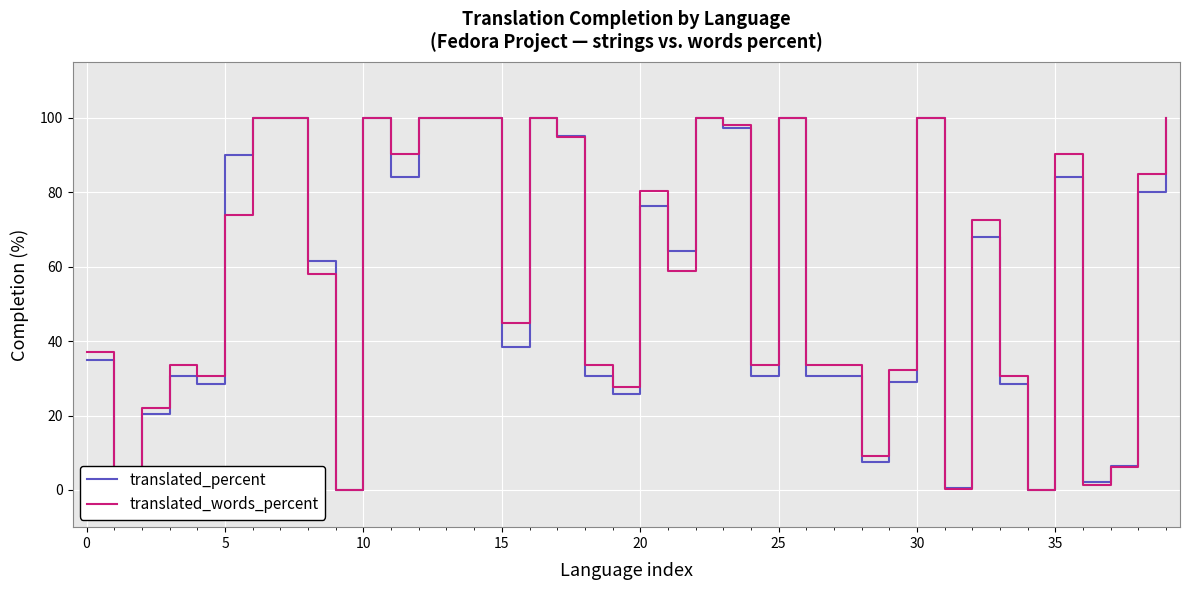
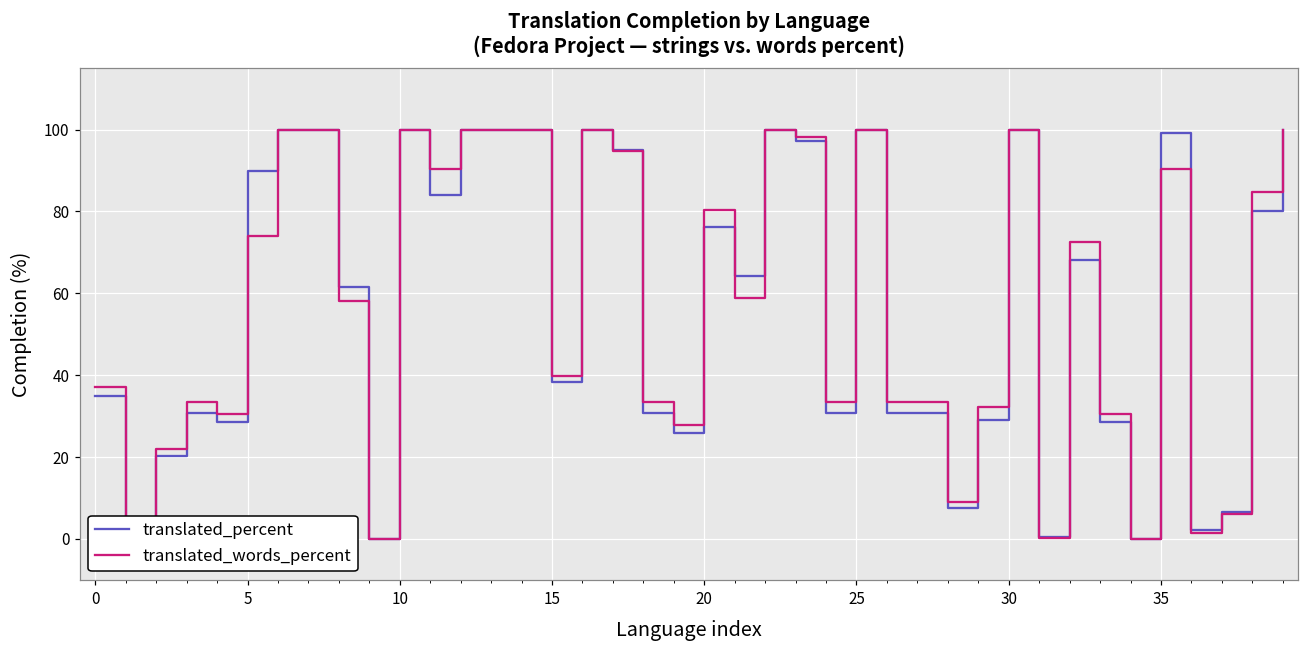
translated_words_percent, 15: 45 -> 40
translated_percent, 35: 84 -> 99
